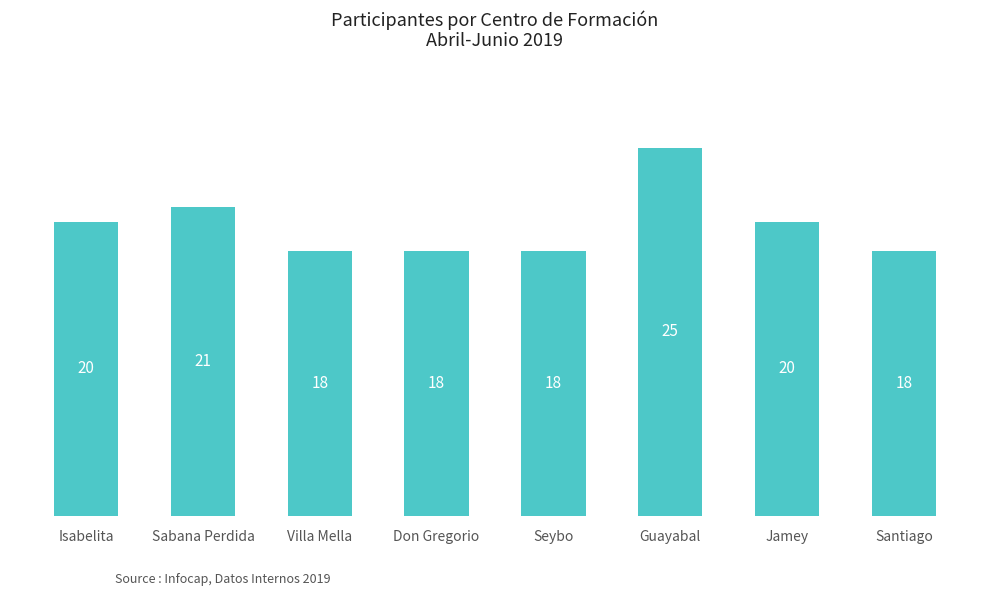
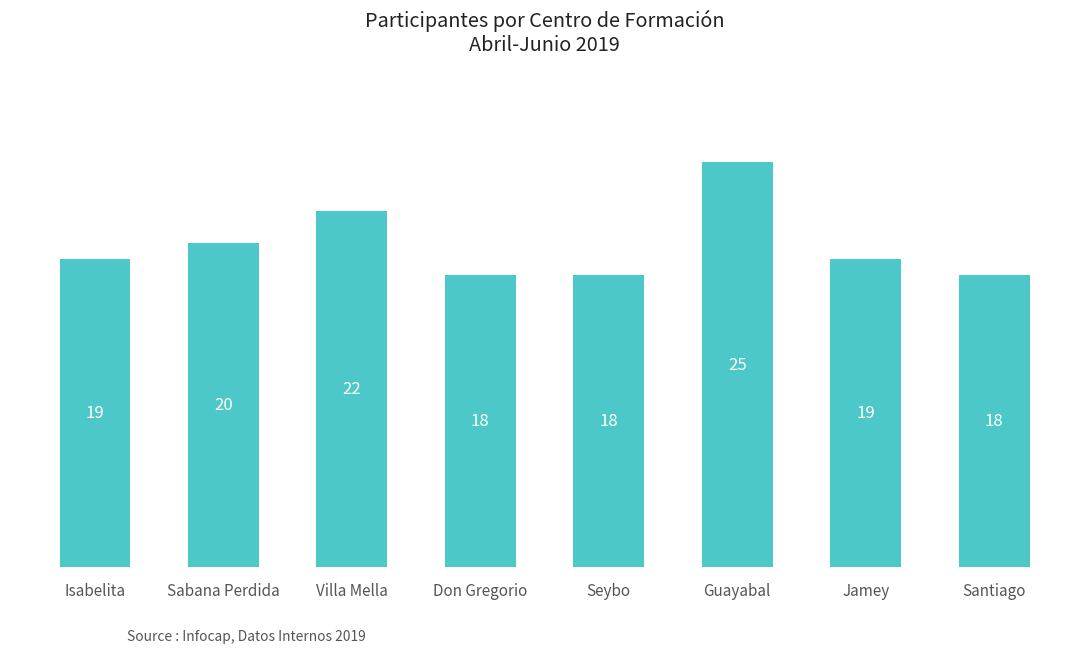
Isabelita: 20 -> 19
Sabana Perdida: 21 -> 20
Villa Mella: 18 -> 22
Jamey: 20 -> 19
